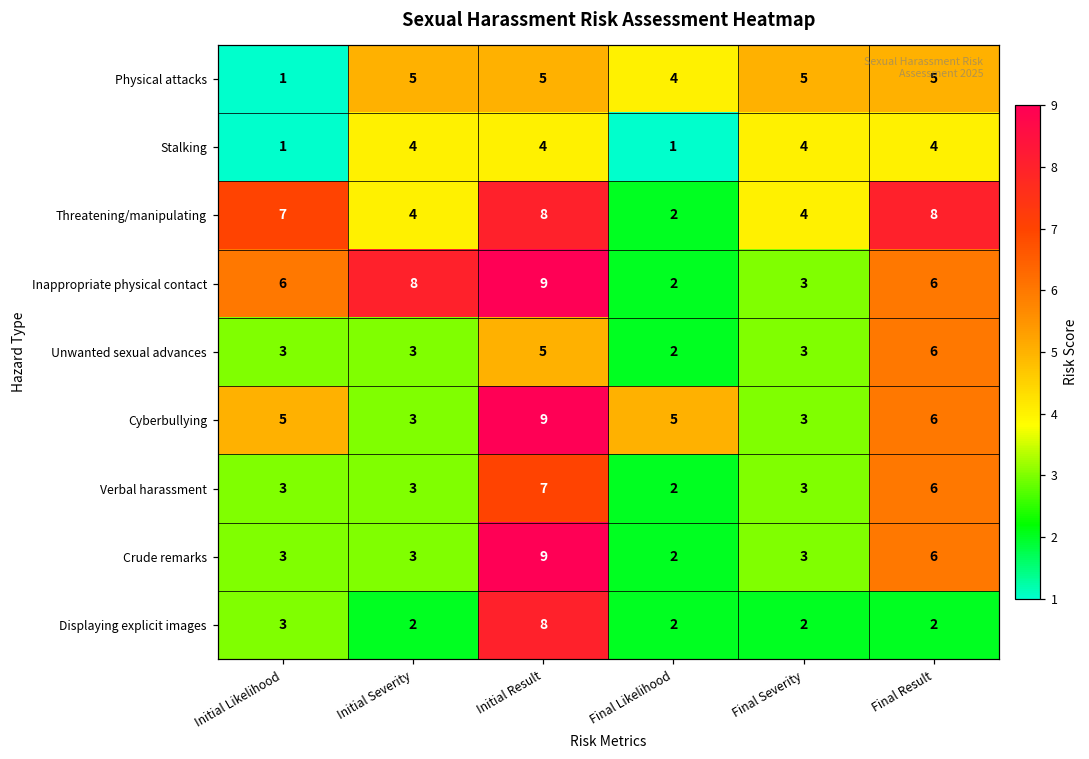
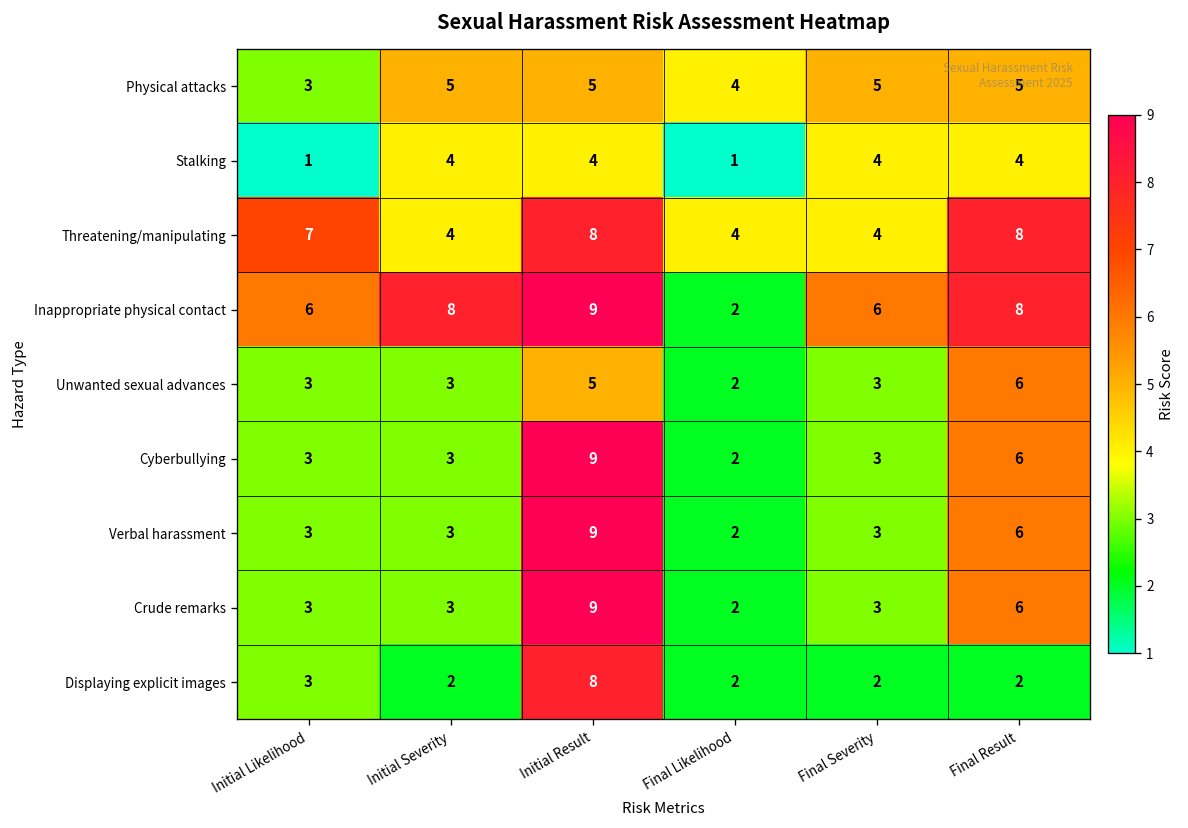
Physical attacks, Initial Likelihood: 1 -> 3
Threatening/manipulating, Final Likelihood: 2 -> 4
Inappropriate physical contact, Final Severity: 3 -> 6
Inappropriate physical contact, Final Result: 6 -> 8
Cyberbullying, Initial Likelihood: 5 -> 3
Cyberbullying, Final Likelihood: 5 -> 2
Verbal harassment, Initial Result: 7 -> 9
